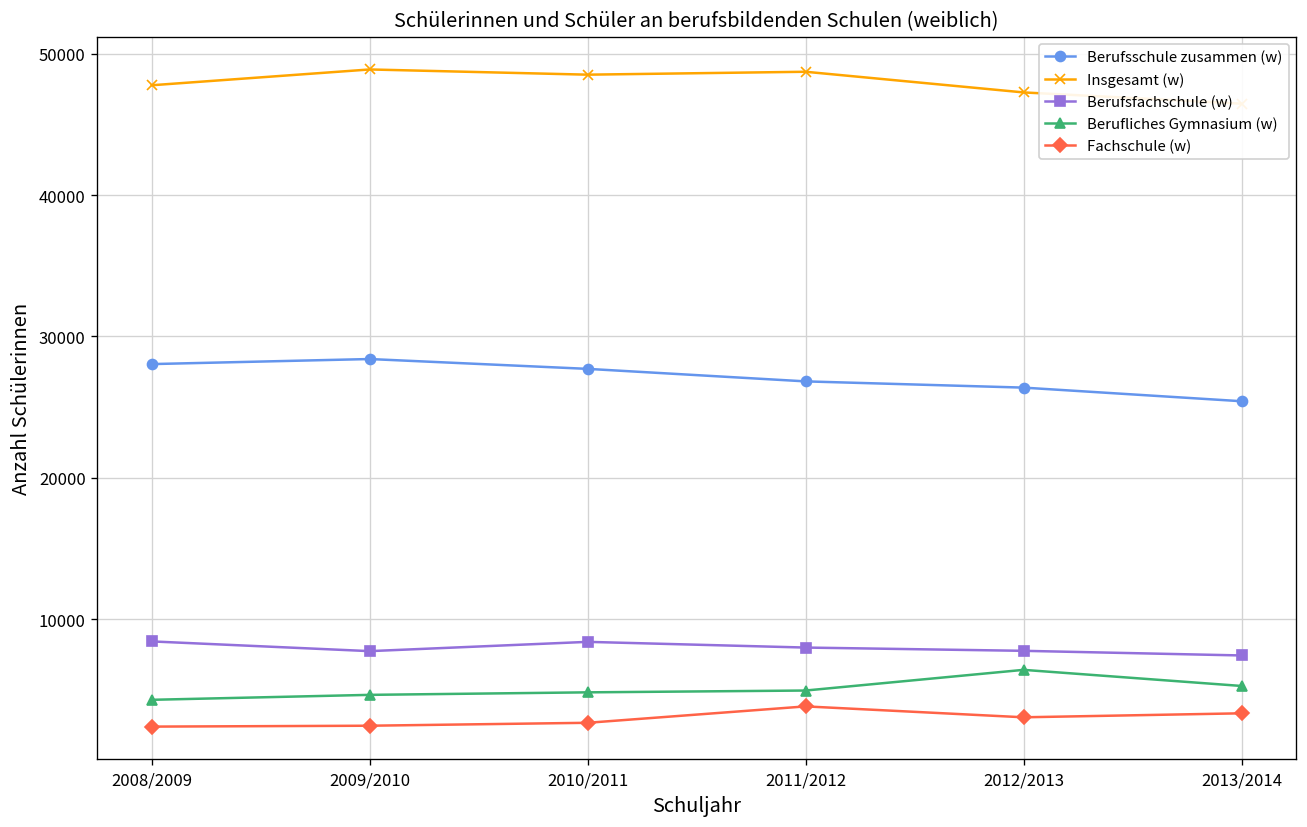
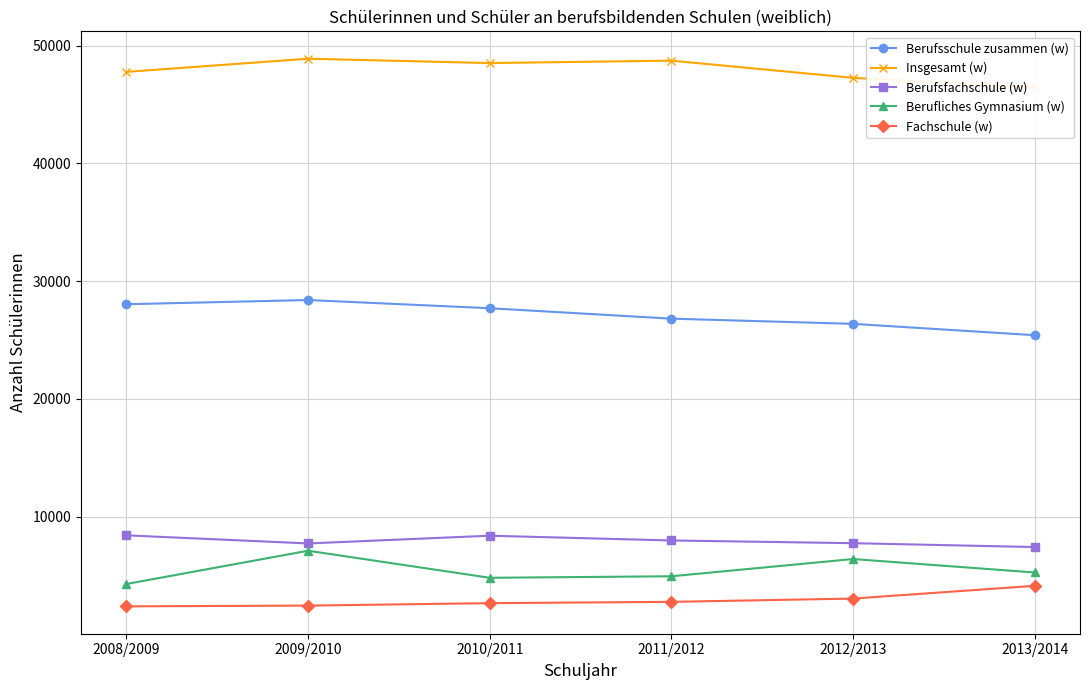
Berufliches Gymnasium (w), 2009/2010: 4600 -> 7100
Fachschule (w), 2011/2012: 3800 -> 2800
Fachschule (w), 2013/2014: 3300 -> 4100
